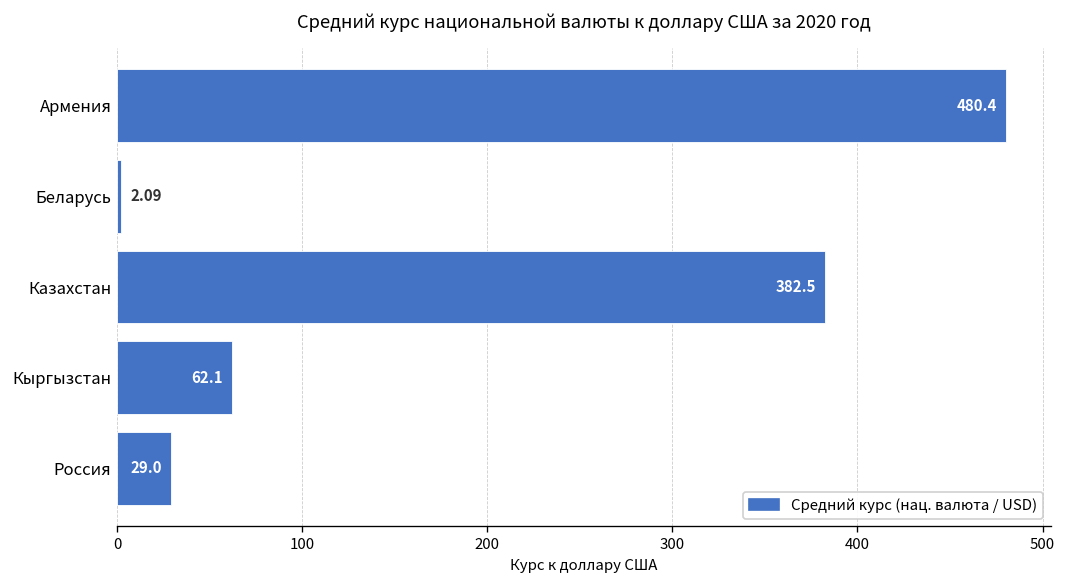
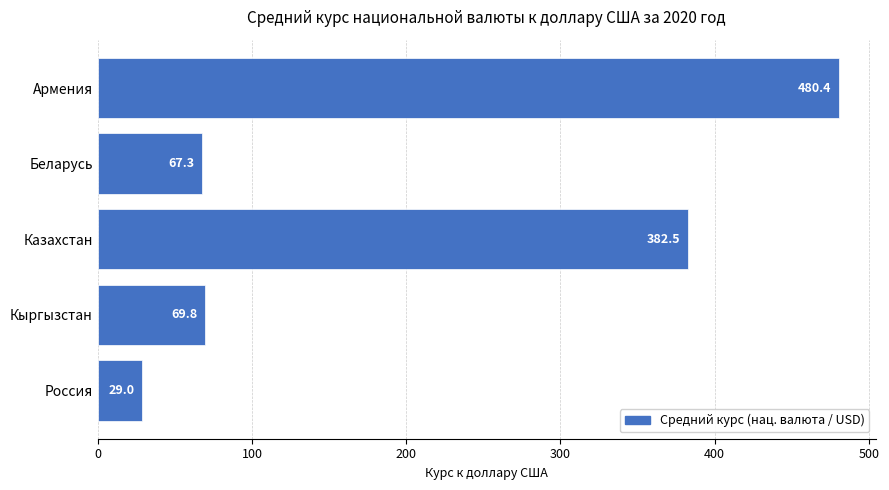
Беларусь: 2.09 -> 67.3
Кыргызстан: 62.1 -> 69.8
